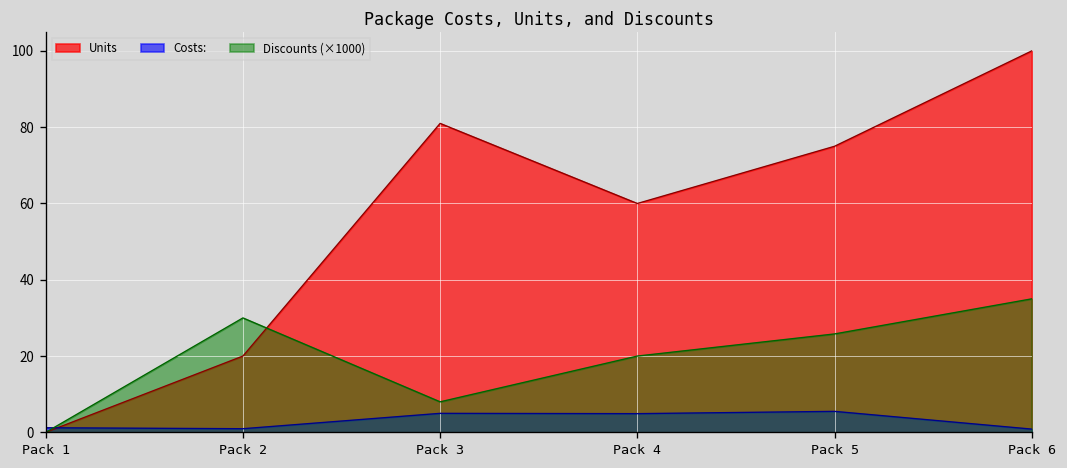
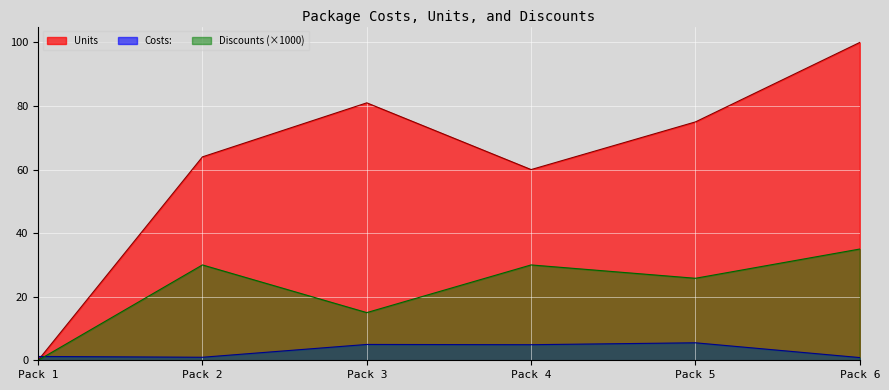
Units, Pack 2: 20 -> 64
Discounts (×1000), Pack 3: 8 -> 15
Discounts (×1000), Pack 4: 20 -> 30
